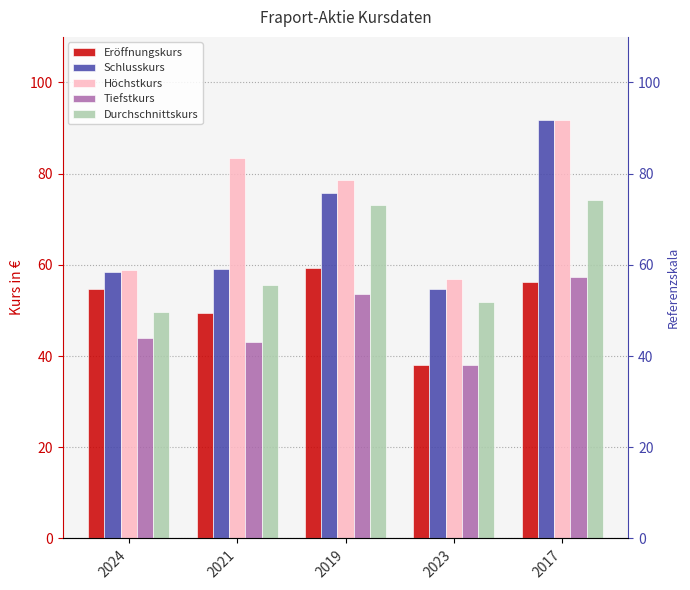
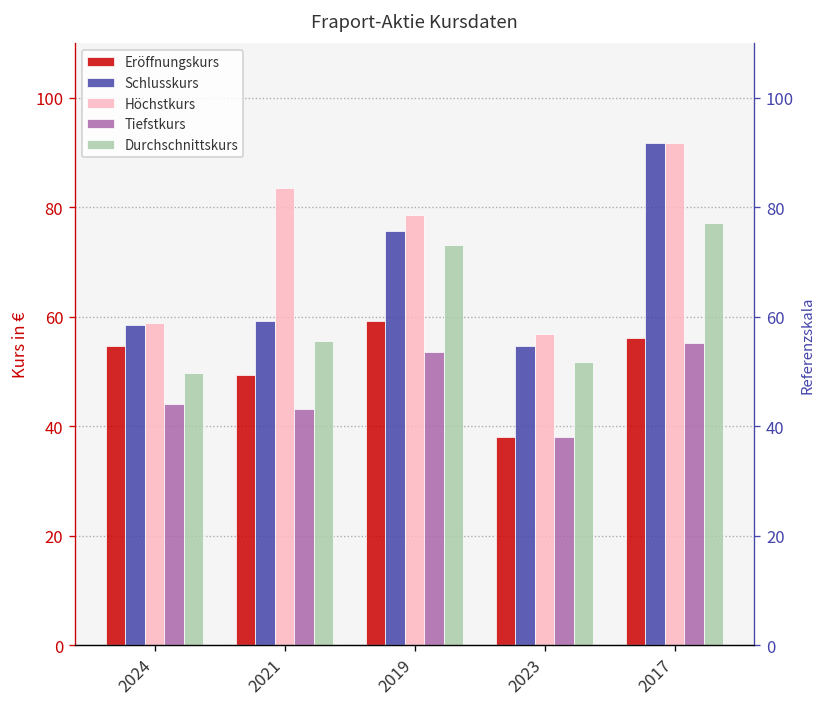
Tiefstkurs, 2017: 57 -> 55
Durchschnittskurs, 2017: 74 -> 77
